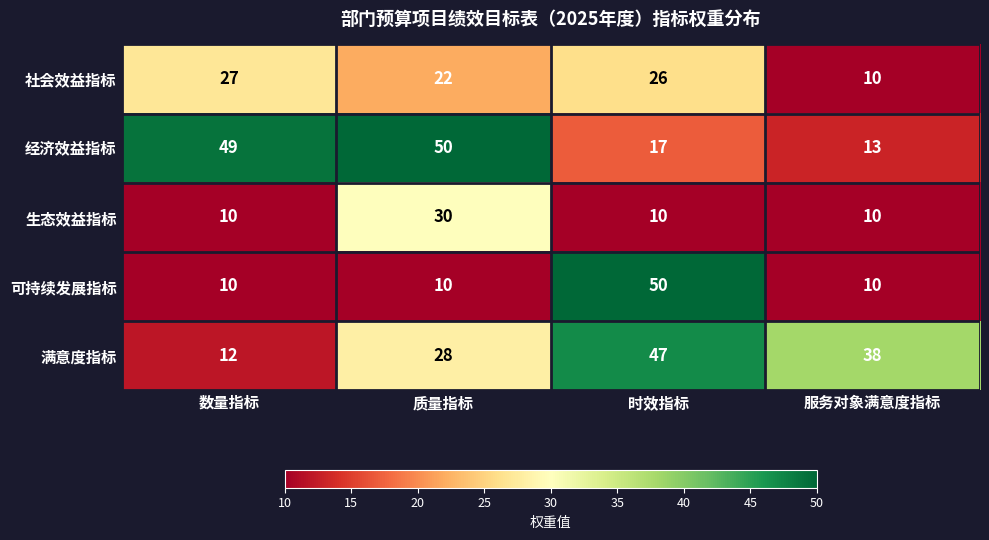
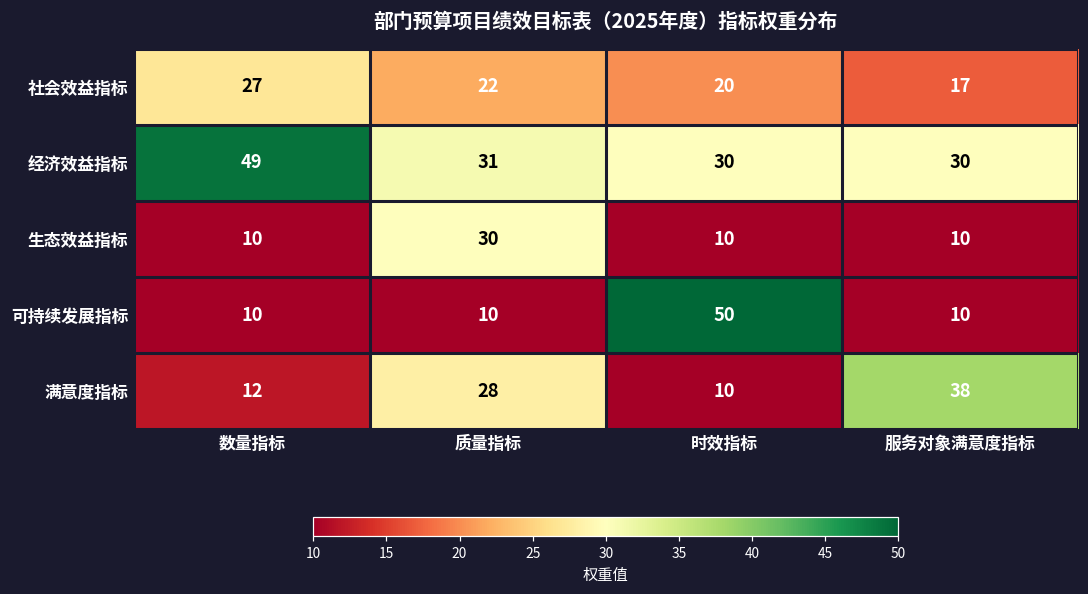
社会效益指标, 时效指标: 26 -> 20
社会效益指标, 服务对象满意度指标: 10 -> 17
经济效益指标, 质量指标: 50 -> 31
经济效益指标, 时效指标: 17 -> 30
经济效益指标, 服务对象满意度指标: 13 -> 30
满意度指标, 时效指标: 47 -> 10
